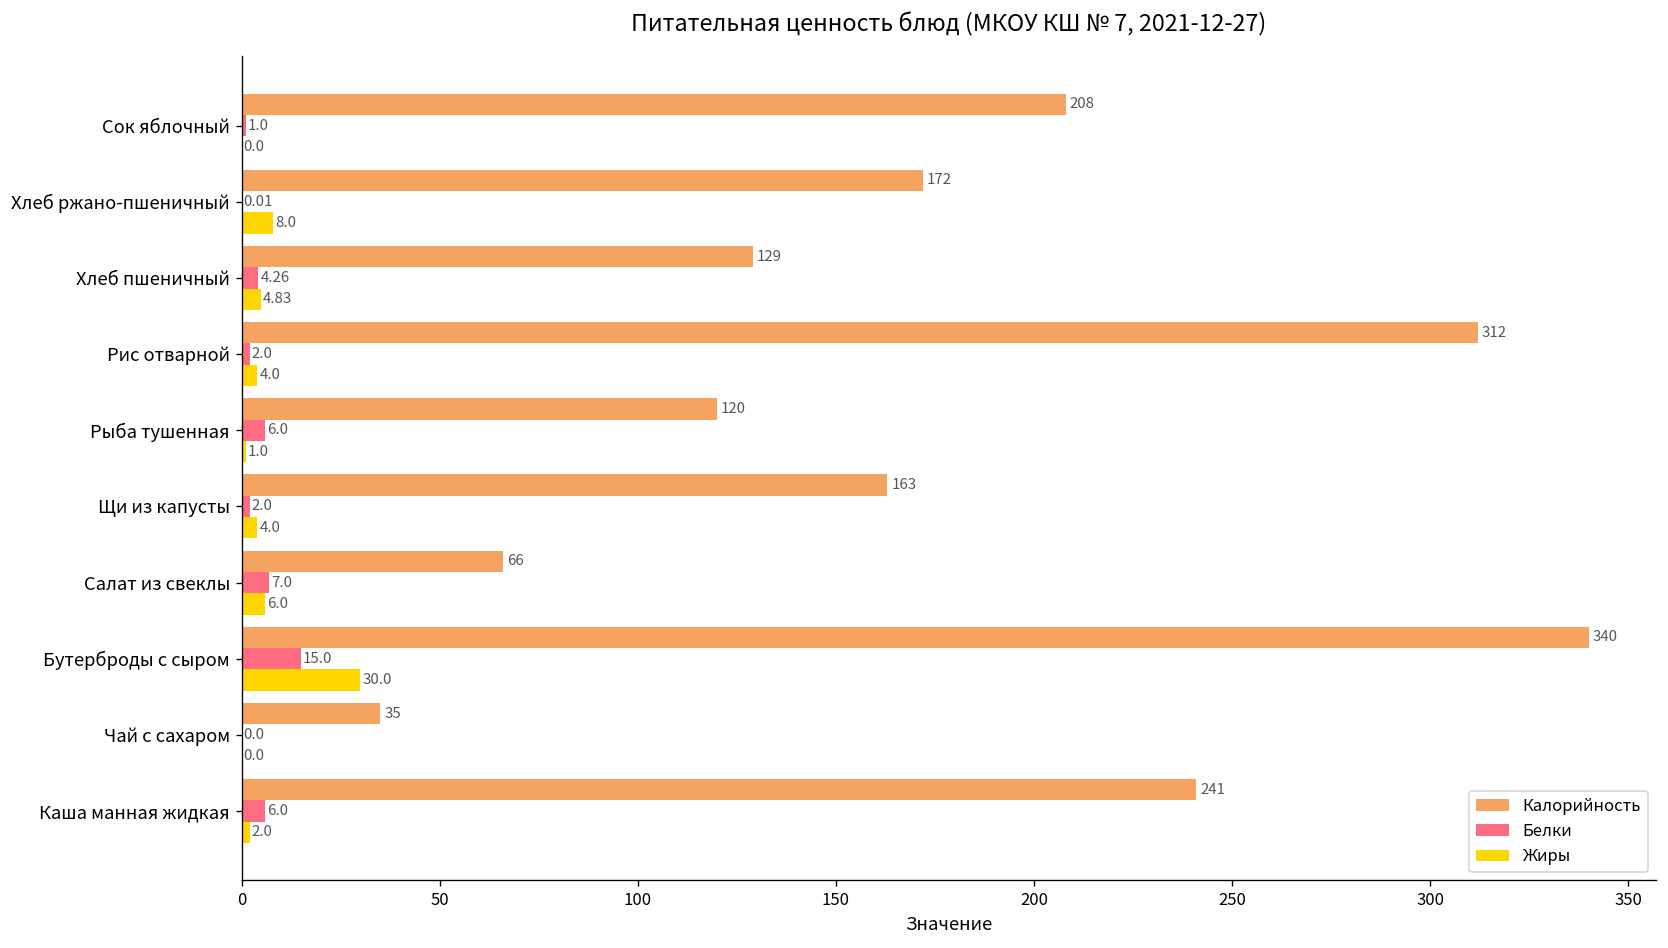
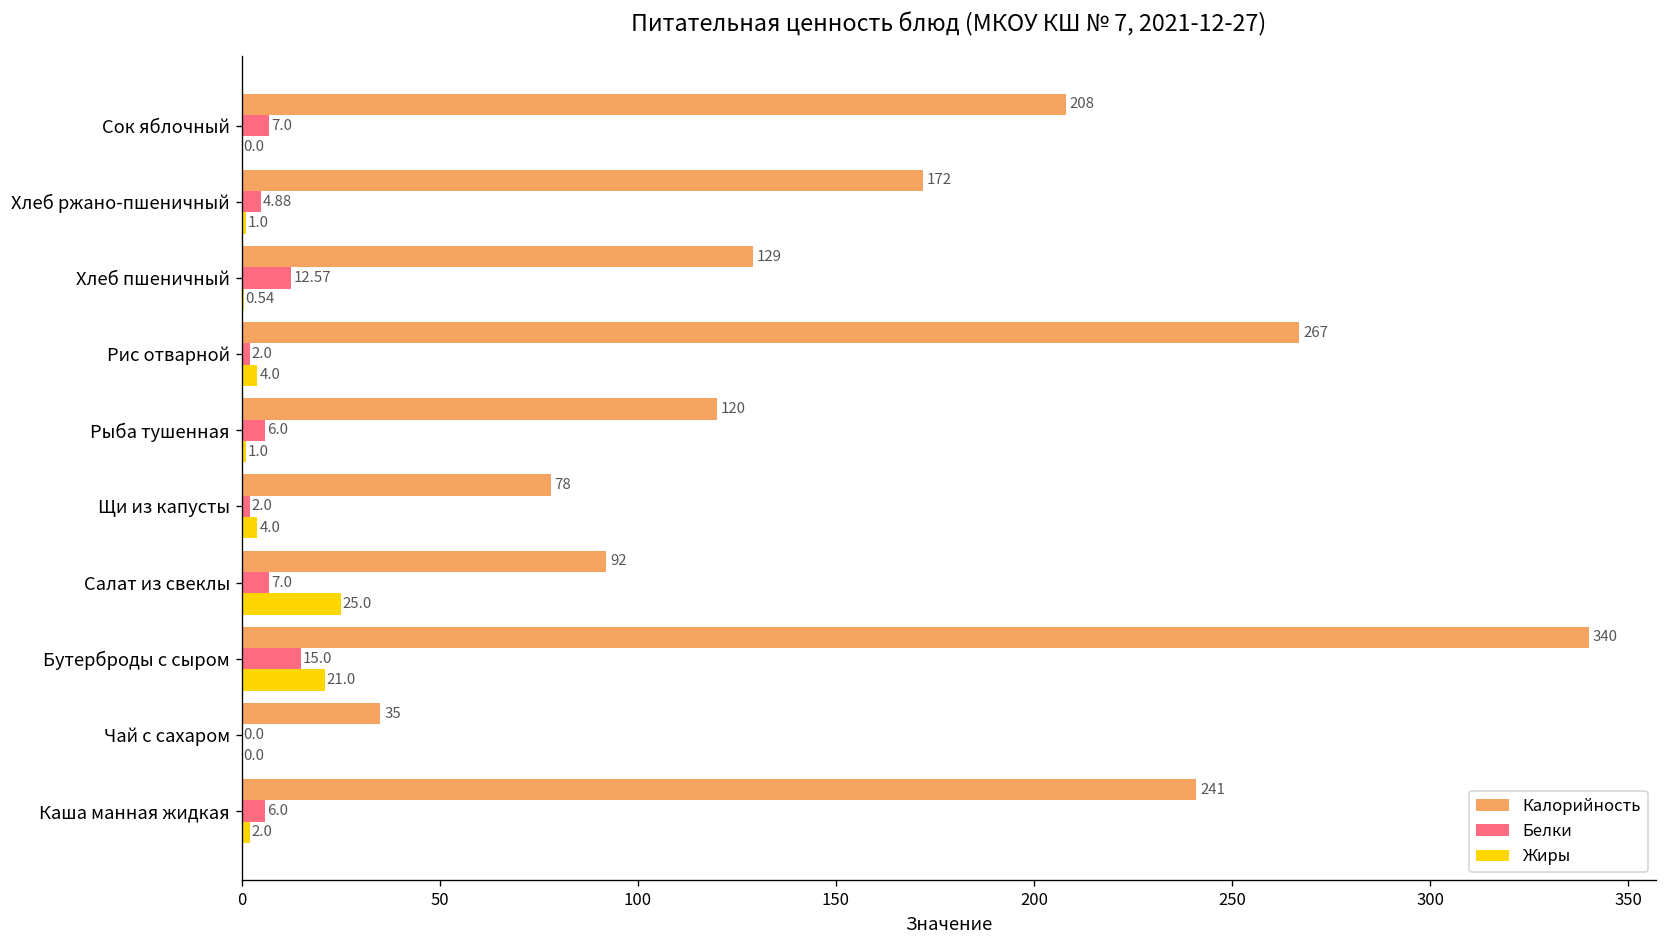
Белки, Сок яблочный: 1.0 -> 7.0
Белки, Хлеб ржано-пшеничный: 0.01 -> 4.88
Жиры, Хлеб ржано-пшеничный: 8.0 -> 1.0
Белки, Хлеб пшеничный: 4.26 -> 12.57
Жиры, Хлеб пшеничный: 4.83 -> 0.54
Калорийность, Рис отварной: 312 -> 267
Калорийность, Щи из капусты: 163 -> 78
Калорийность, Салат из свеклы: 66 -> 92
Жиры, Салат из свеклы: 6.0 -> 25.0
Жиры, Бутерброды с сыром: 30.0 -> 21.0
